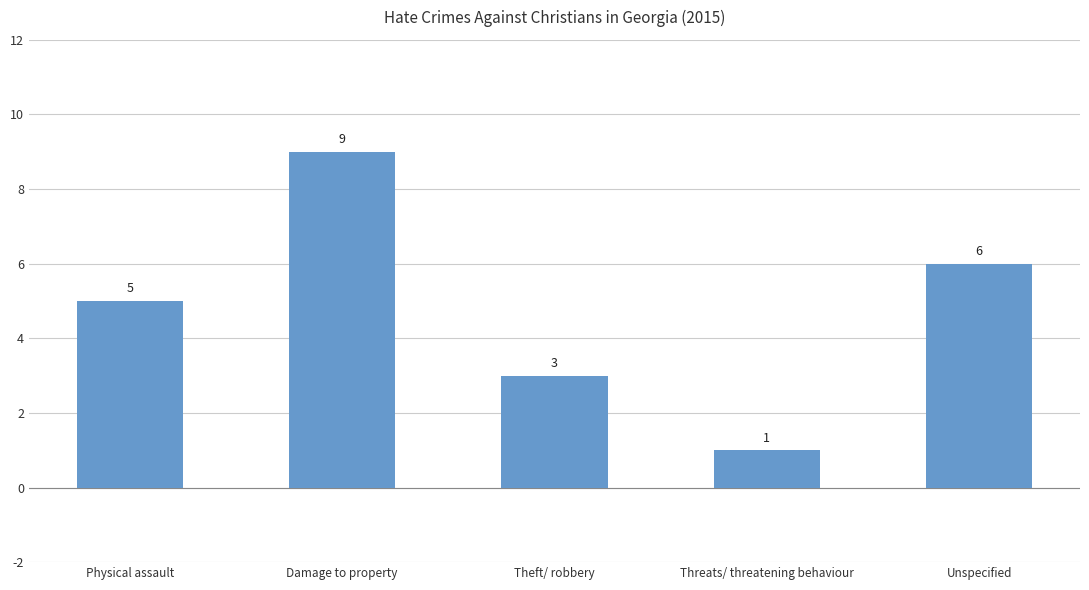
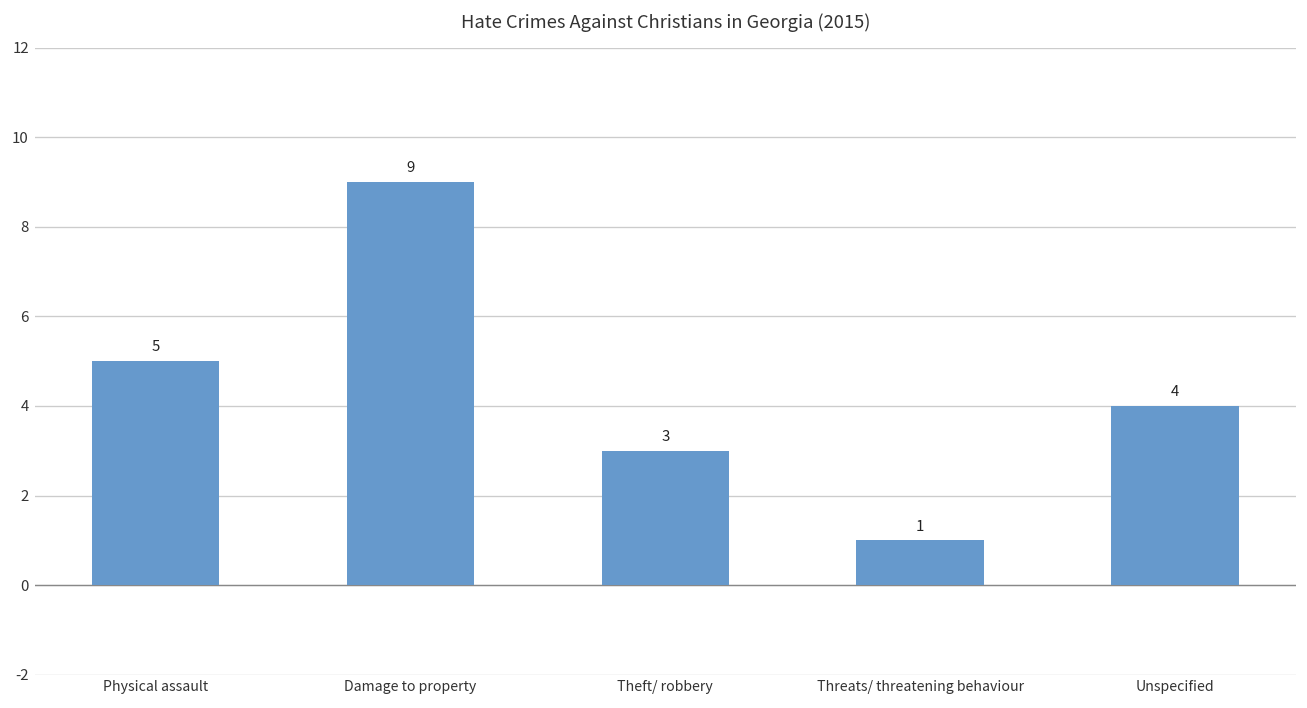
Unspecified: 6 -> 4
